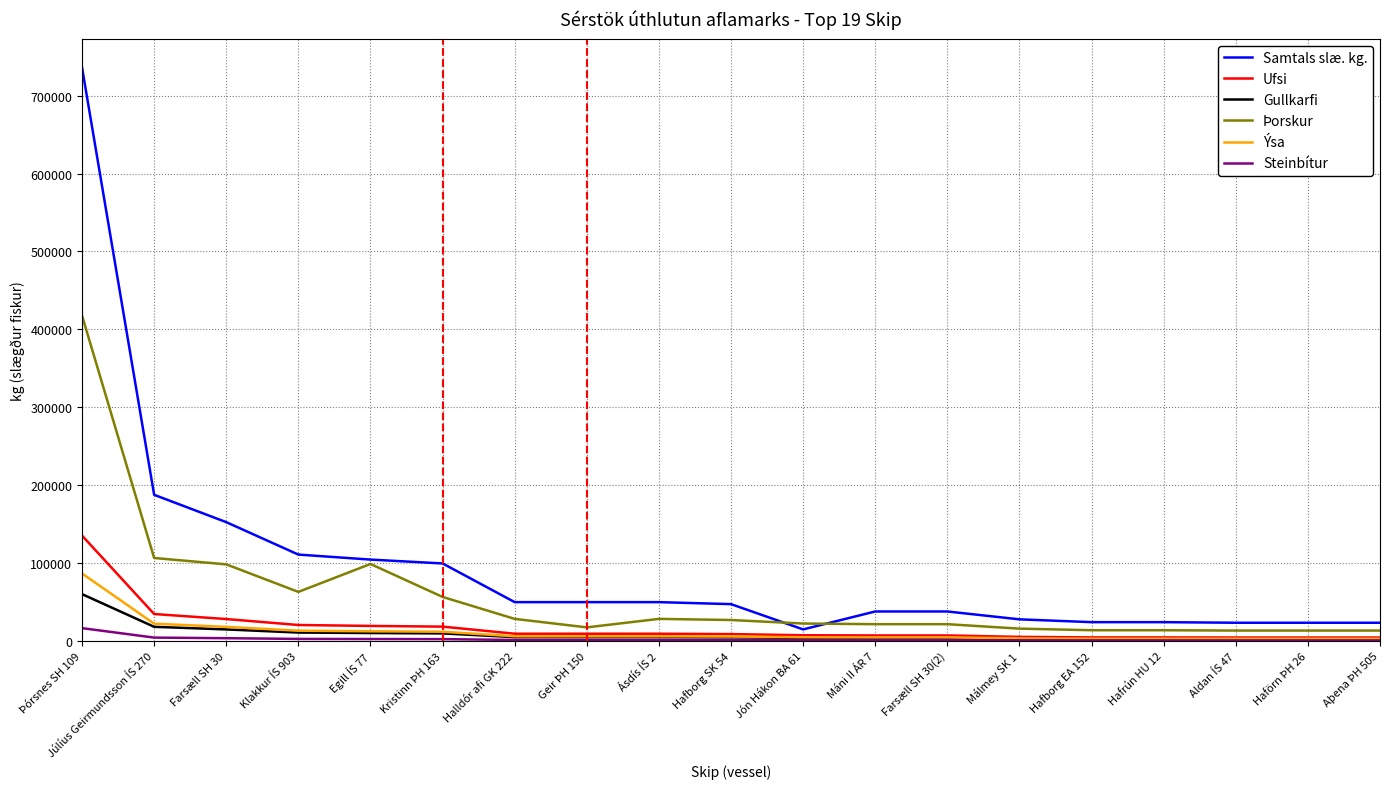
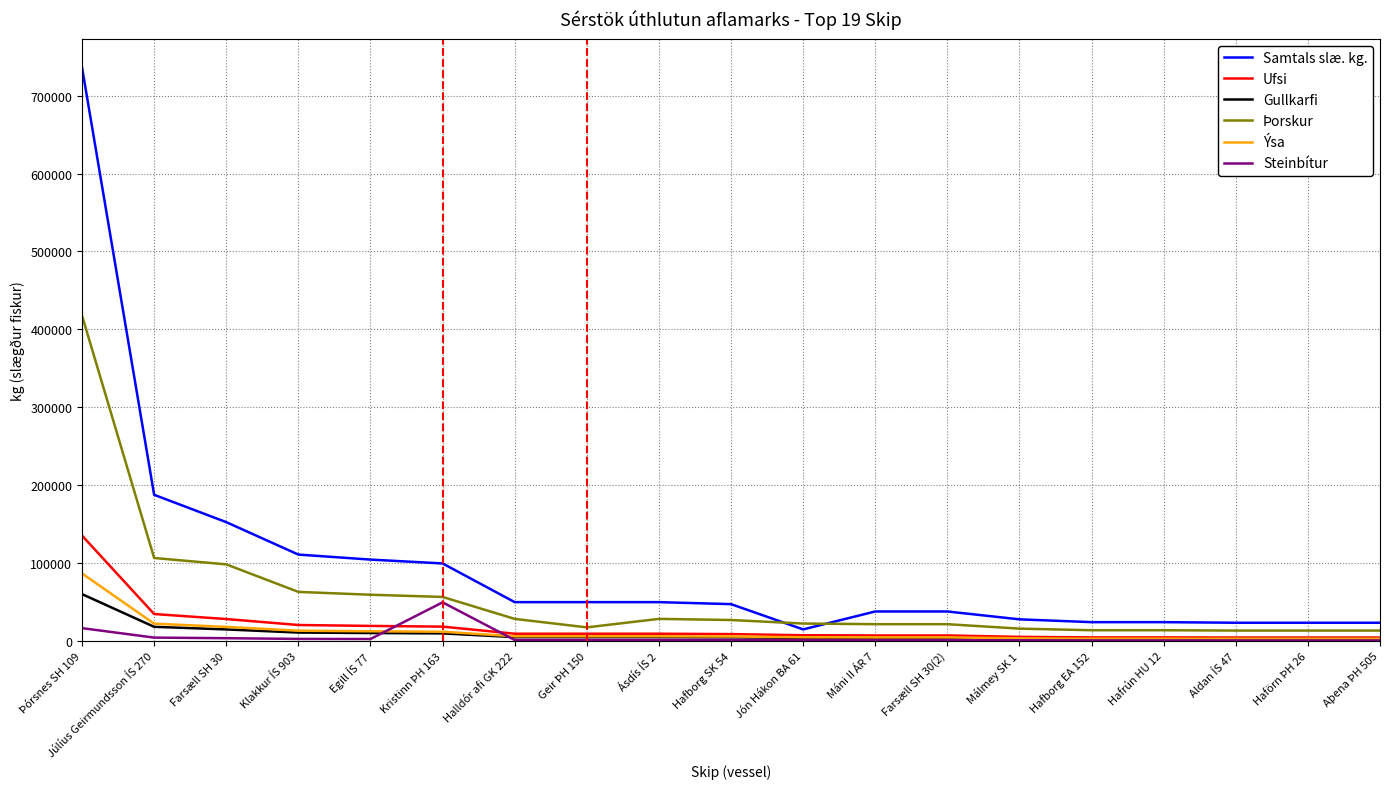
Þorskur, Egill ÍS 77: 100000 -> 60000
Steinbítur, Kristinn ÞH 163: 0 -> 50000
